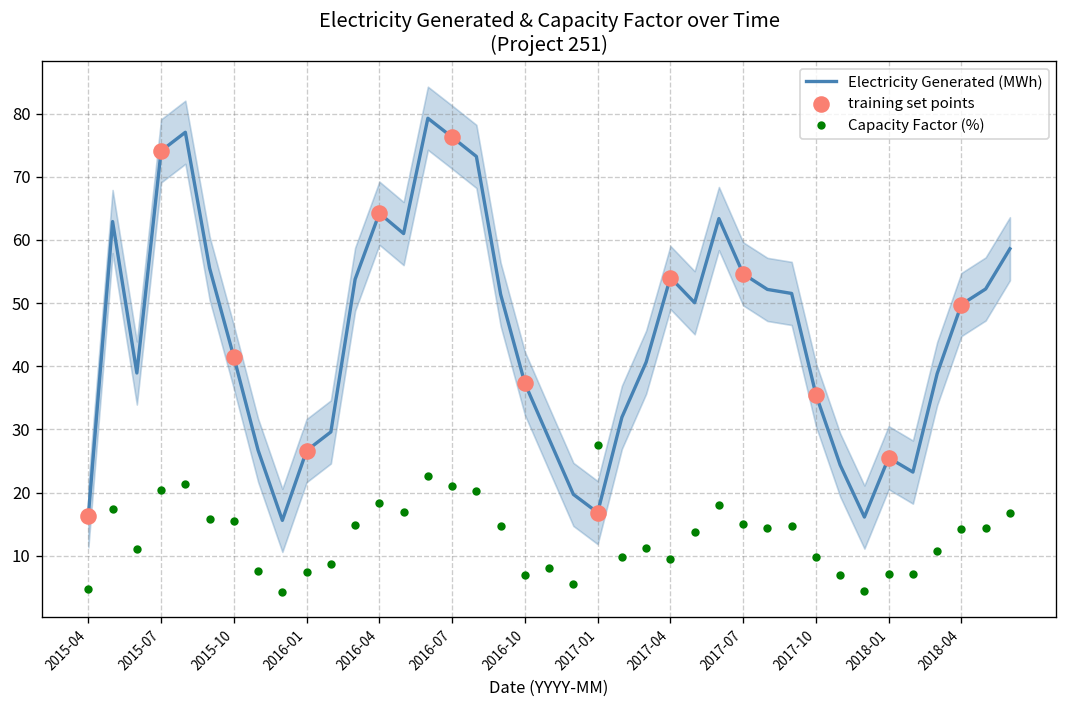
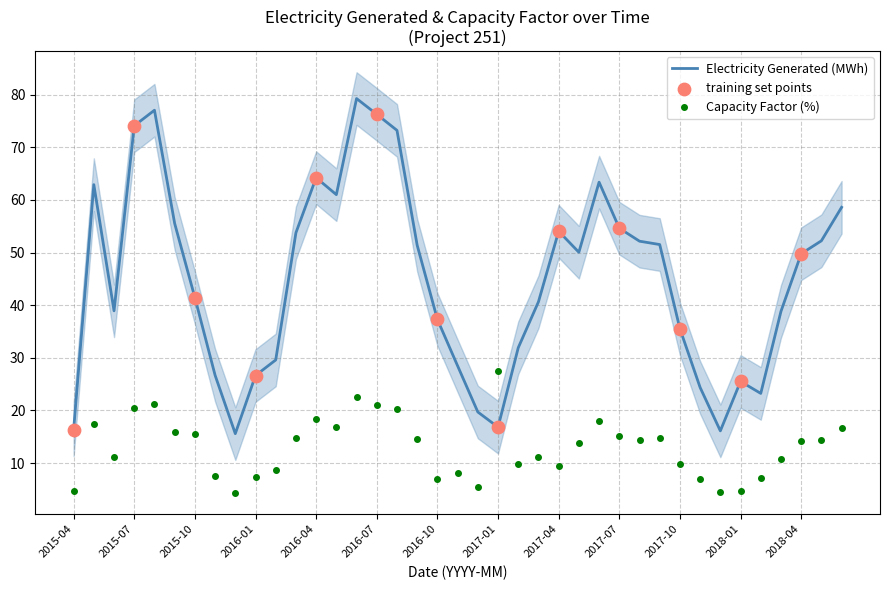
Capacity Factor (%), 2018-01: 7 -> 5
